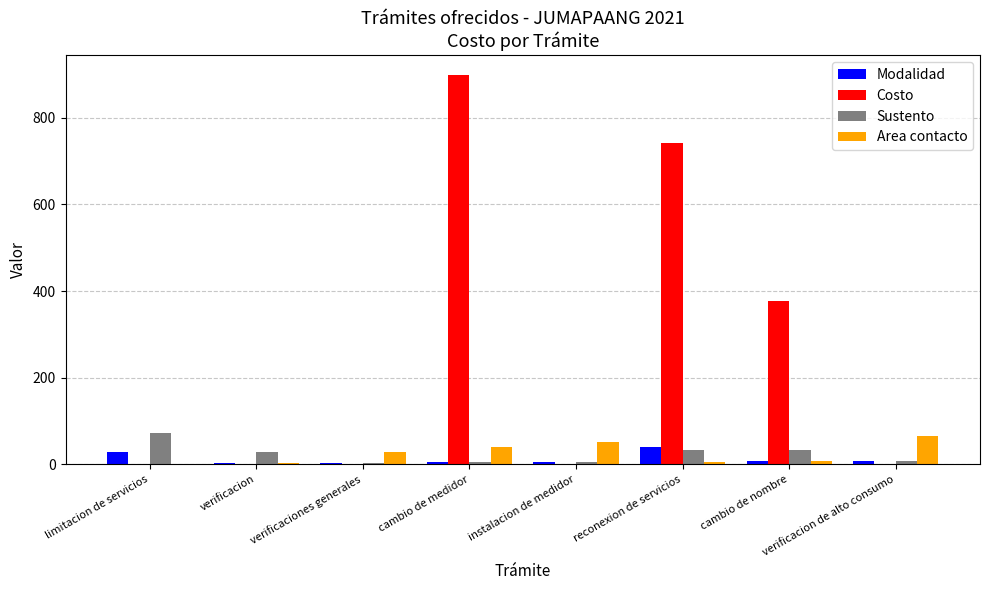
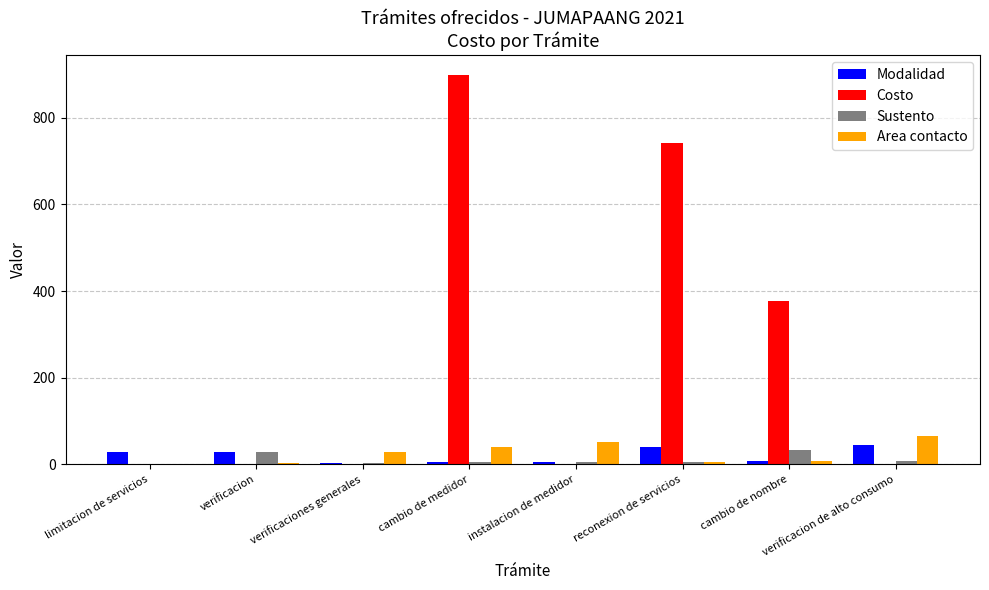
Sustento, limitacion de servicios: 70 -> 0
Modalidad, verificacion: 0 -> 30
Sustento, reconexion de servicios: 30 -> 10
Modalidad, verificacion de alto consumo: 10 -> 40
